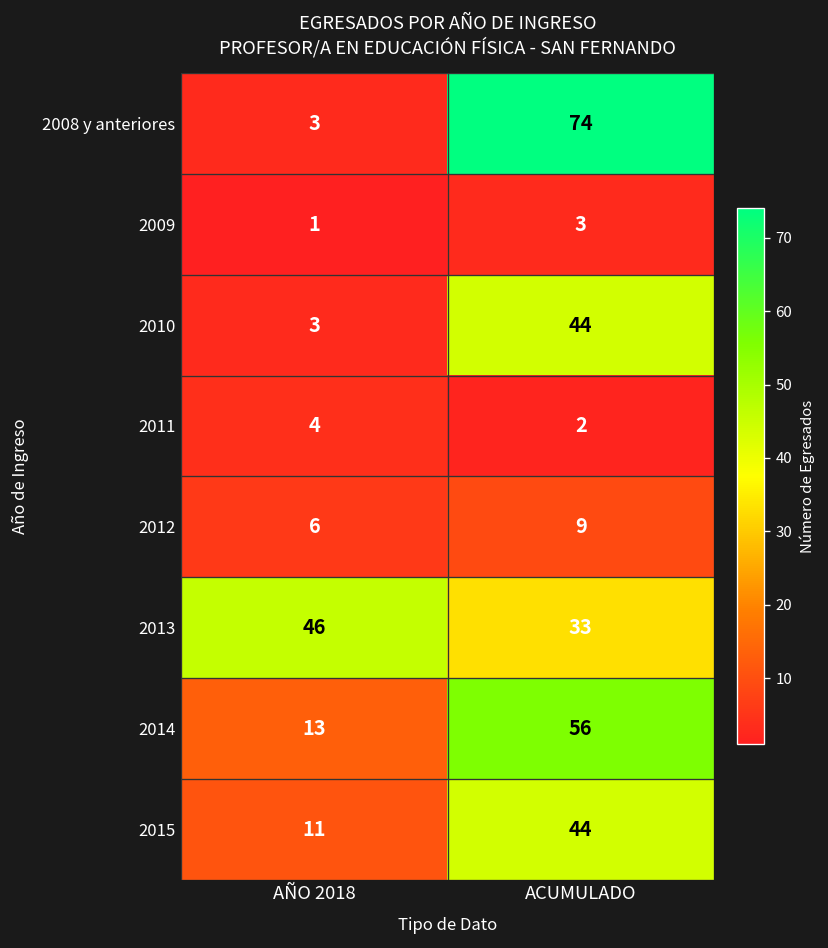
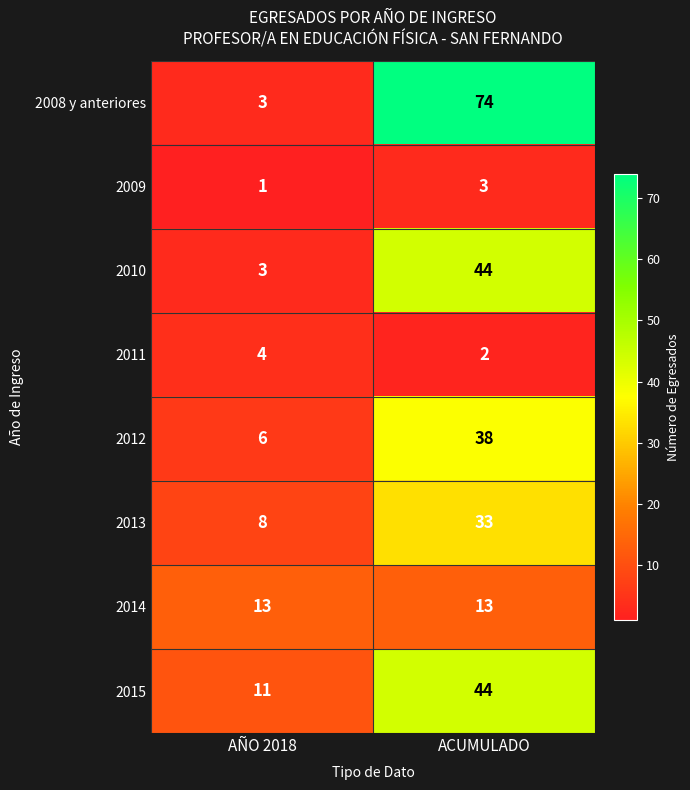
2012, ACUMULADO: 9 -> 38
2013, AÑO 2018: 46 -> 8
2014, ACUMULADO: 56 -> 13
